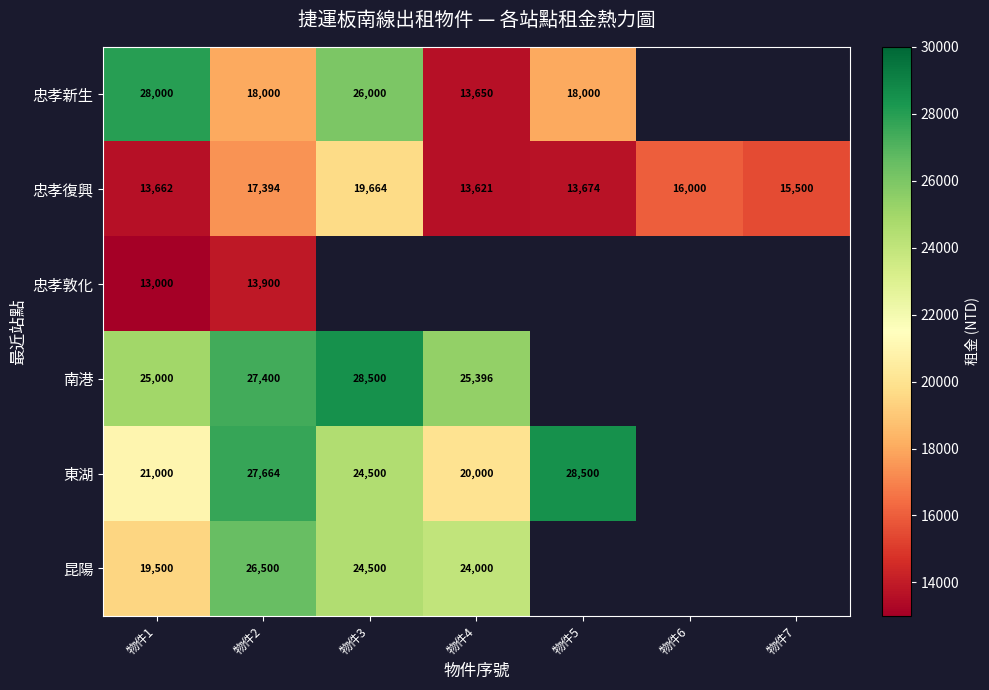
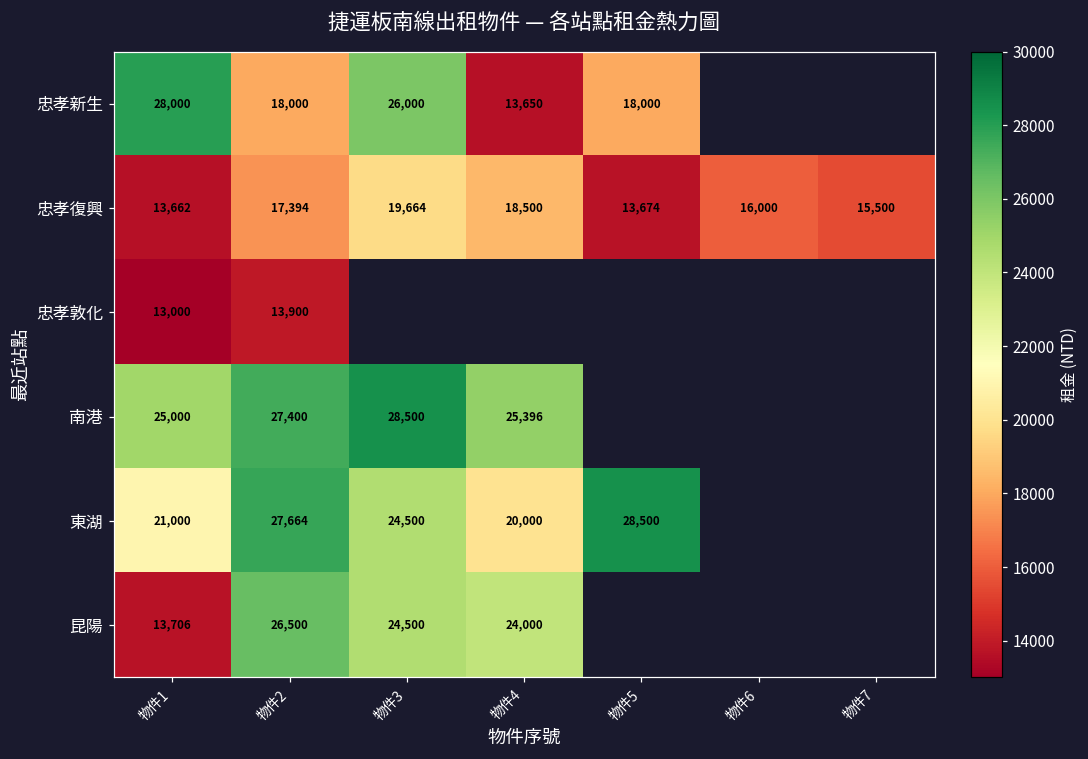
忠孝復興, 物件4: 13,621 -> 18,500
昆陽, 物件1: 19,500 -> 13,706
